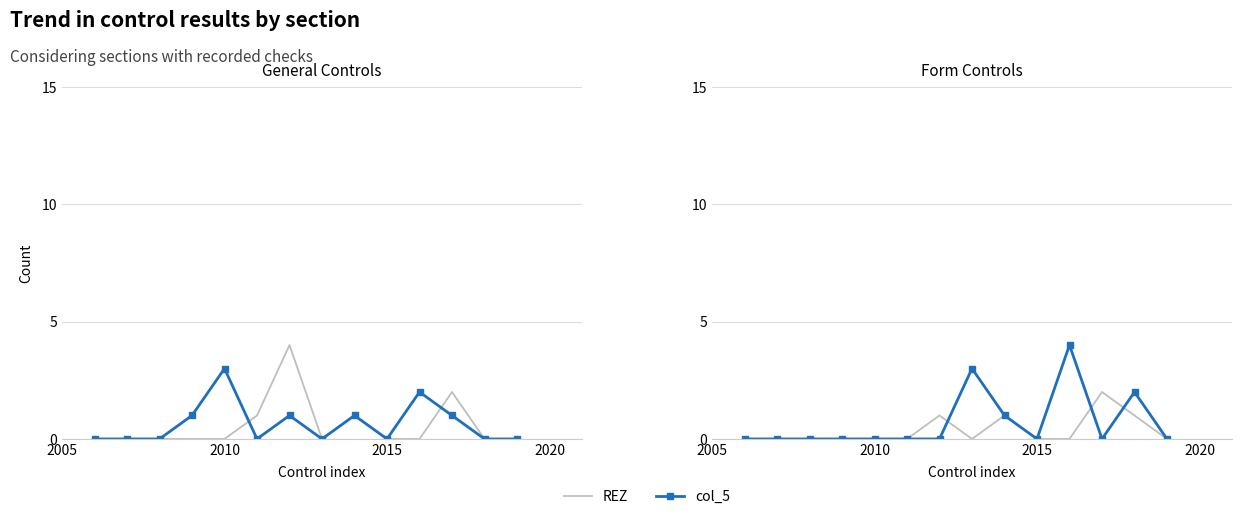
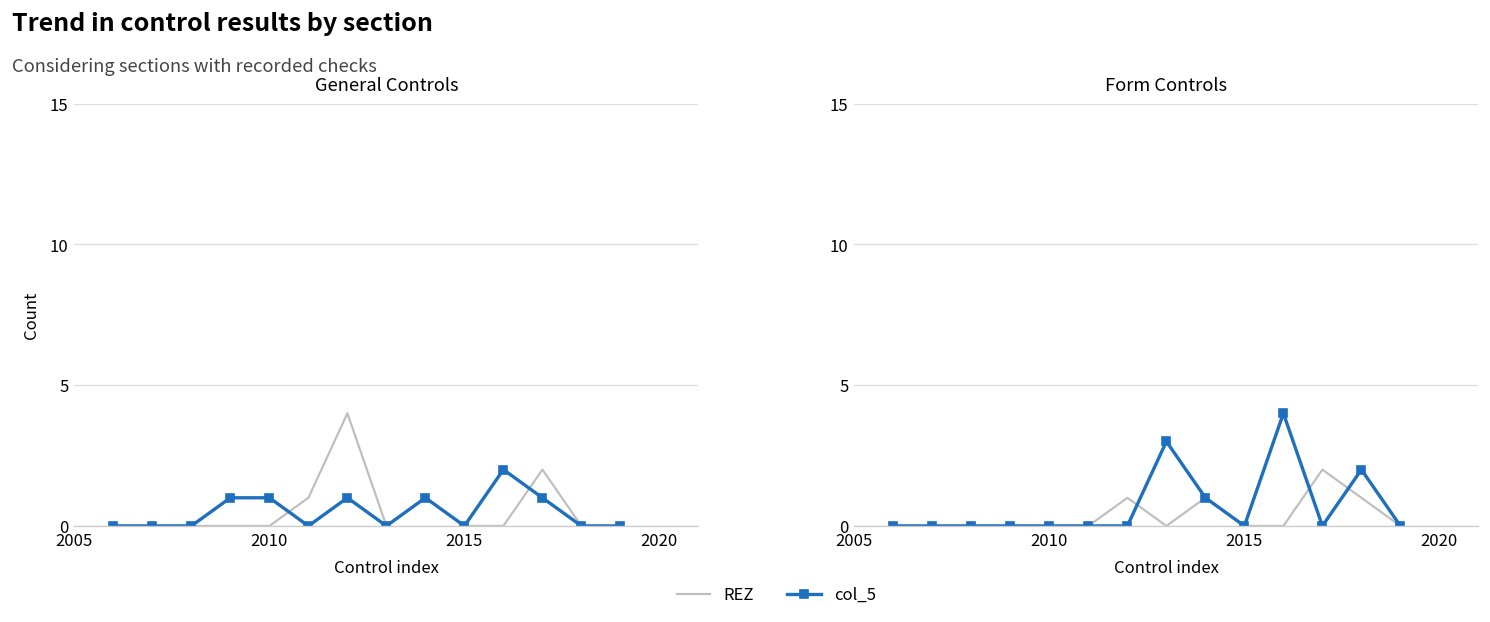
General Controls, col_5, 2010: 3 -> 1
